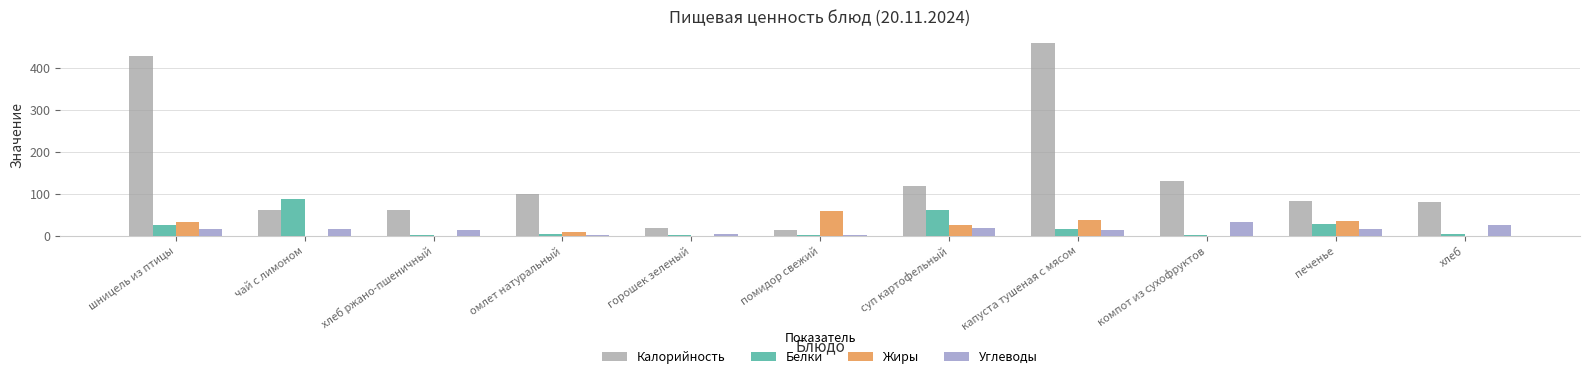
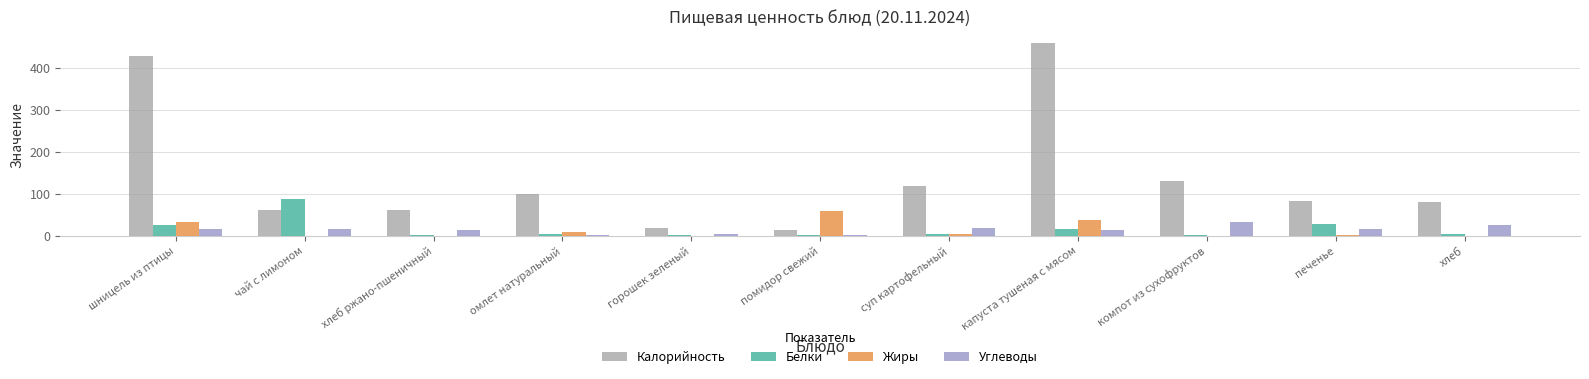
Белки, суп картофельный: 60 -> 0
Жиры, суп картофельный: 30 -> 0
Жиры, печенье: 40 -> 0
